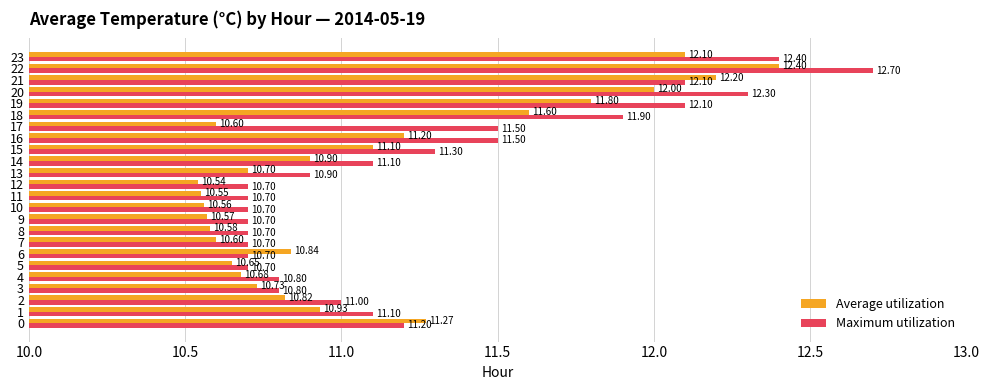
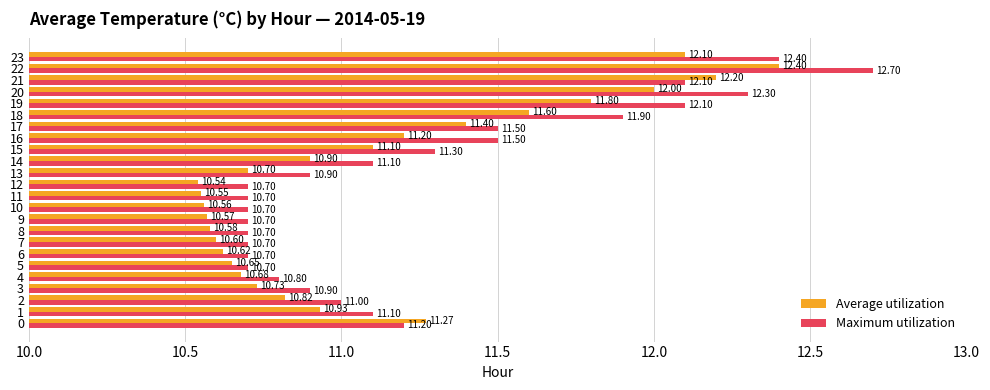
Average utilization, 17: 10.60 -> 11.40
Average utilization, 6: 10.84 -> 10.62
Maximum utilization, 3: 10.80 -> 10.90
